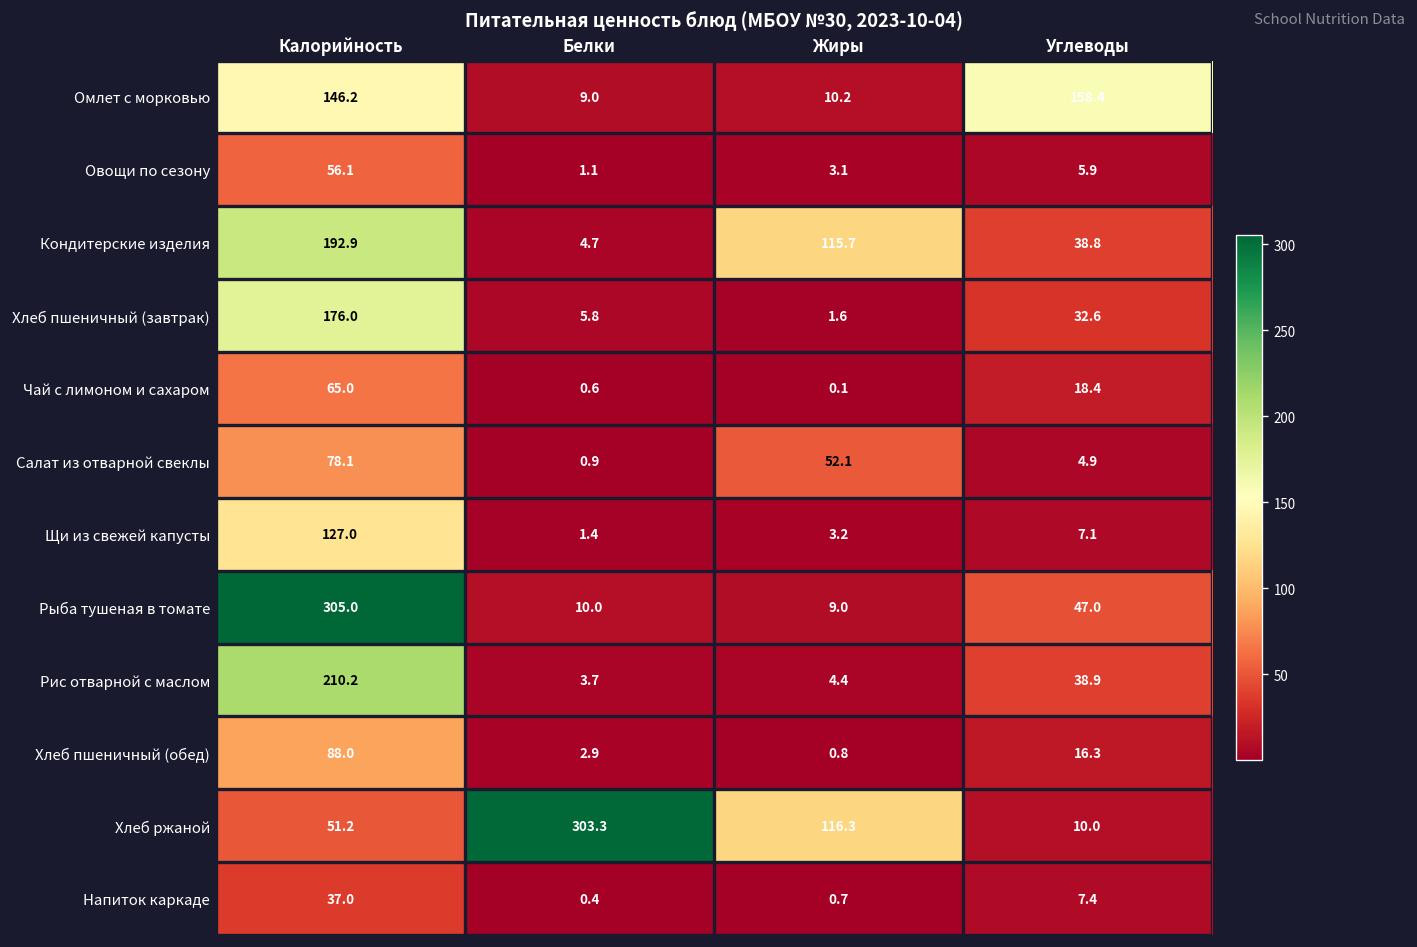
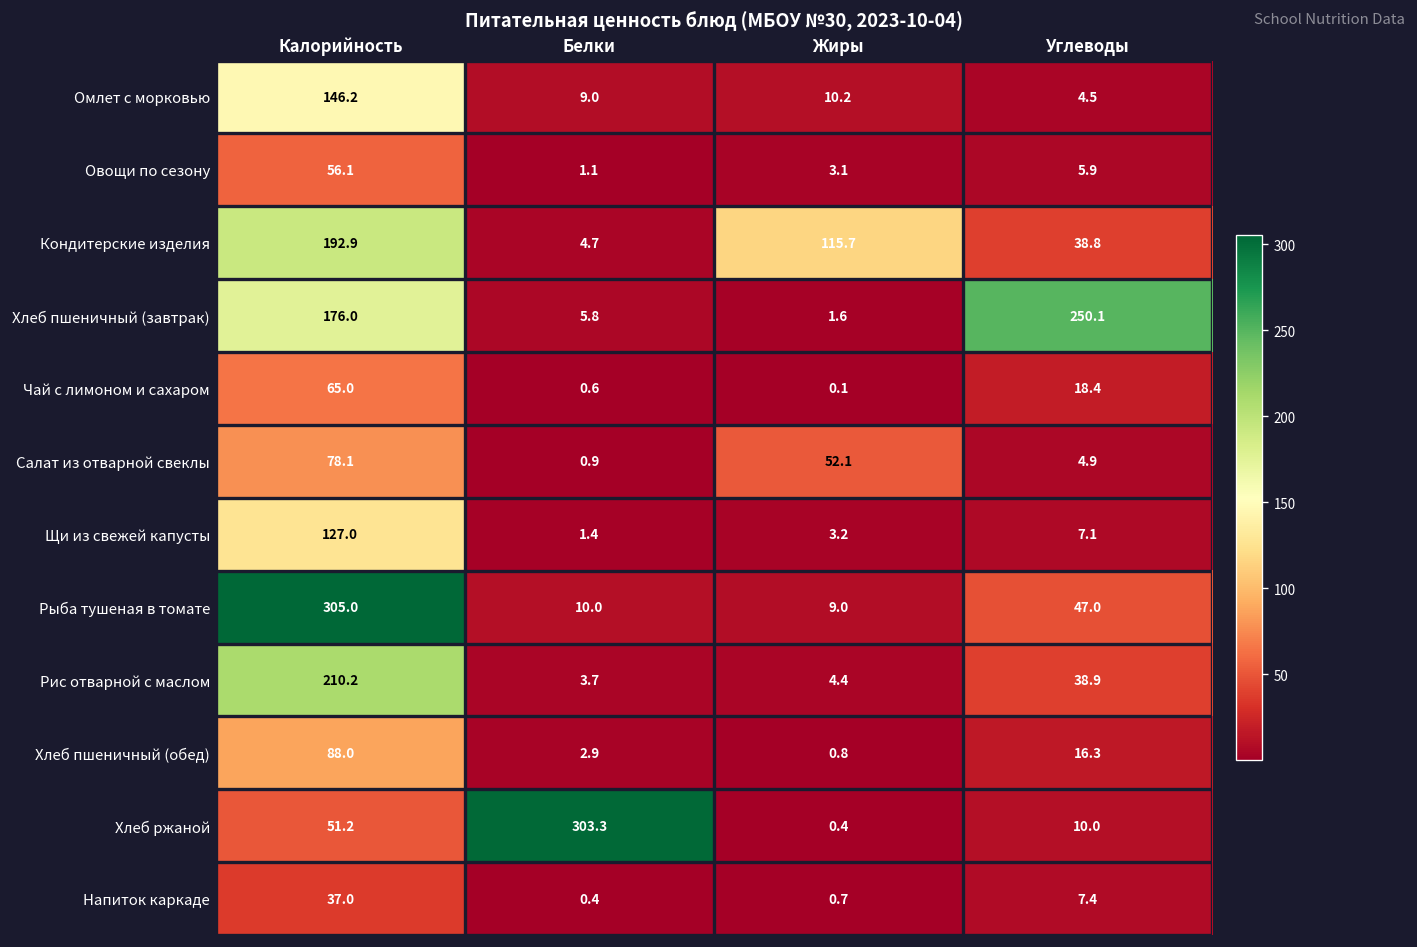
Омлет с морковью, Углеводы: 158.4 -> 4.5
Хлеб пшеничный (завтрак), Углеводы: 32.6 -> 250.1
Хлеб ржаной, Жиры: 116.3 -> 0.4
